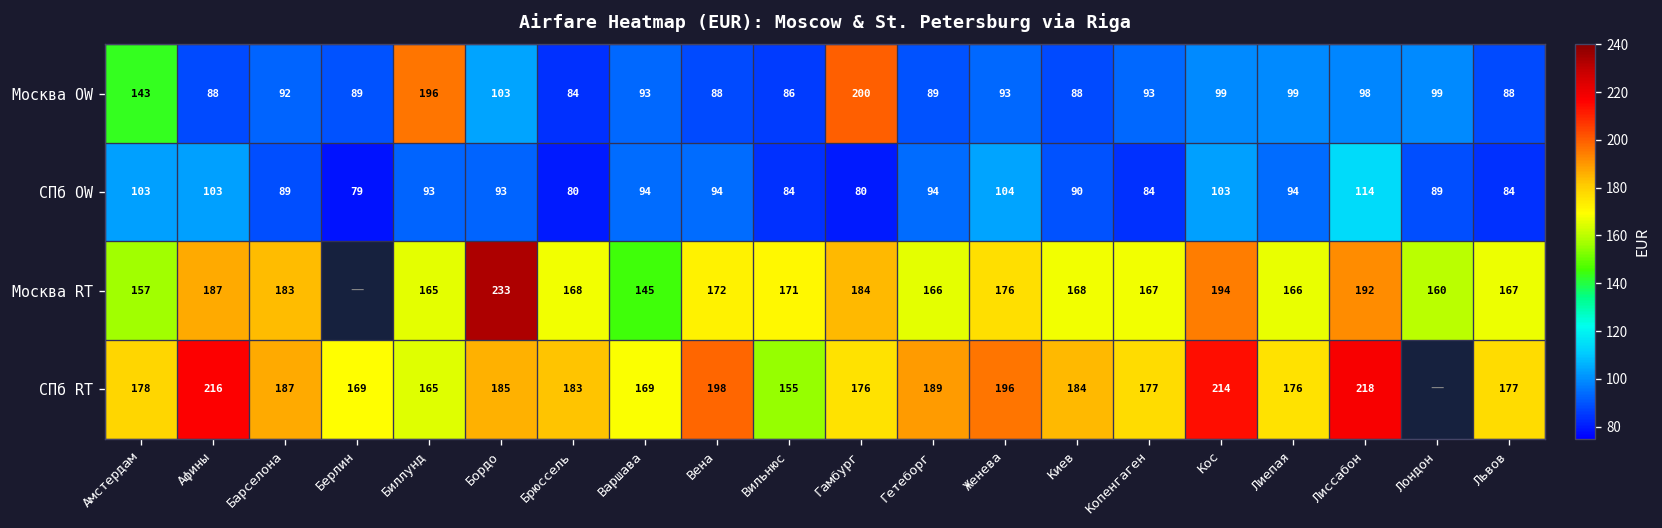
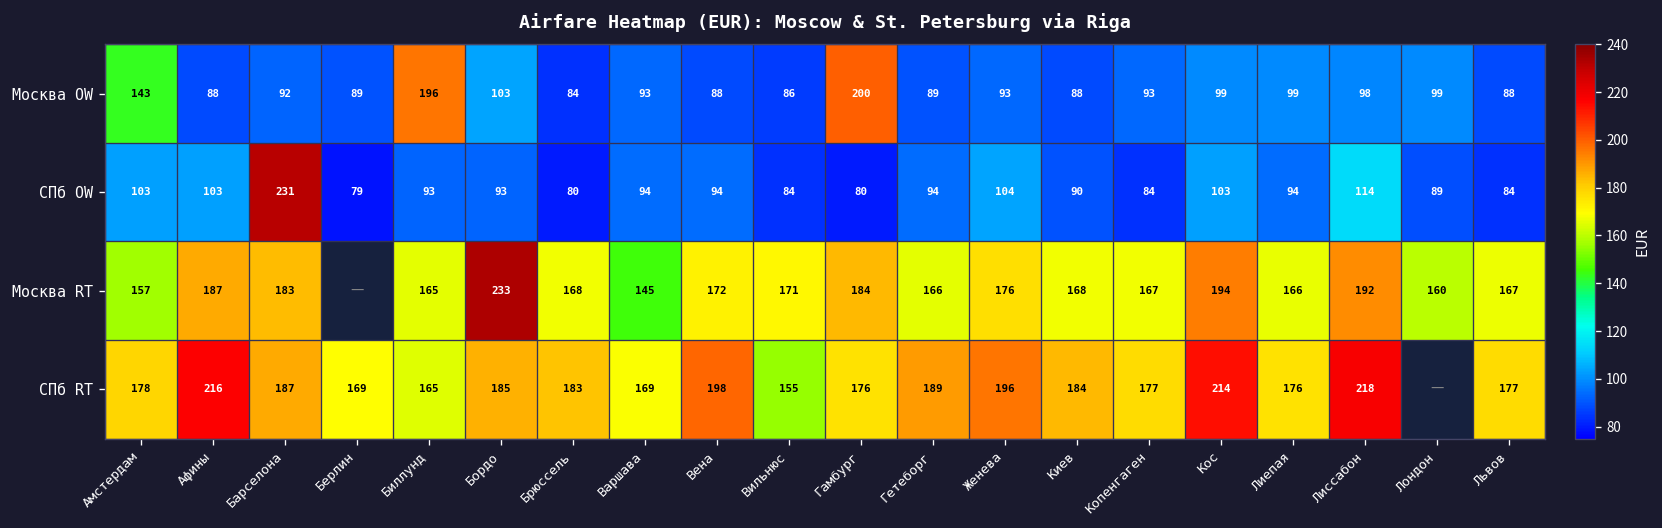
СПб OW, Барселона: 89 -> 231
